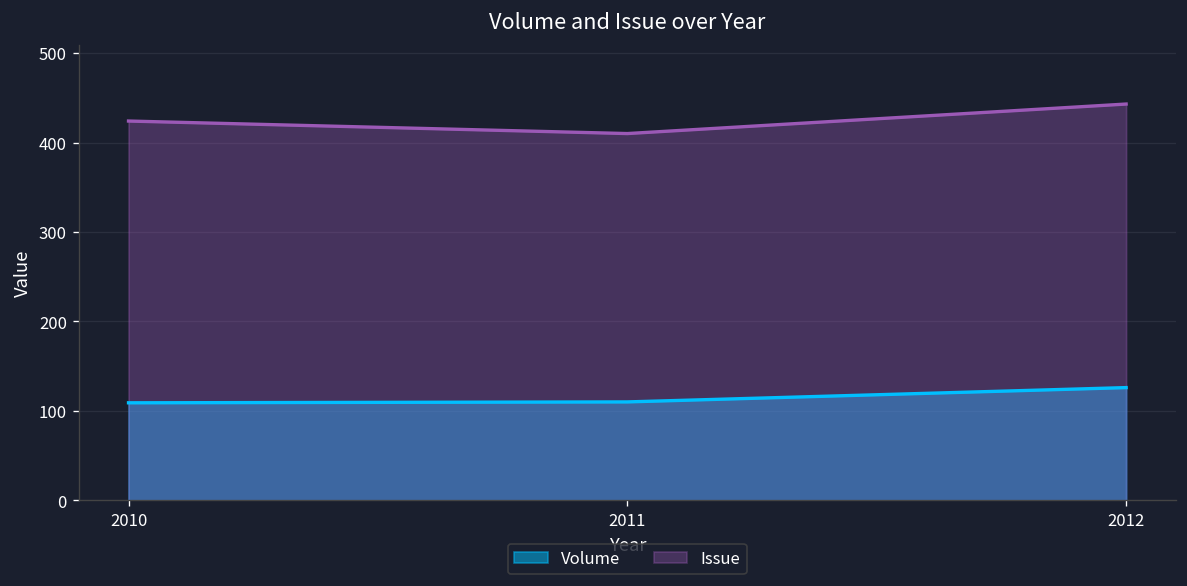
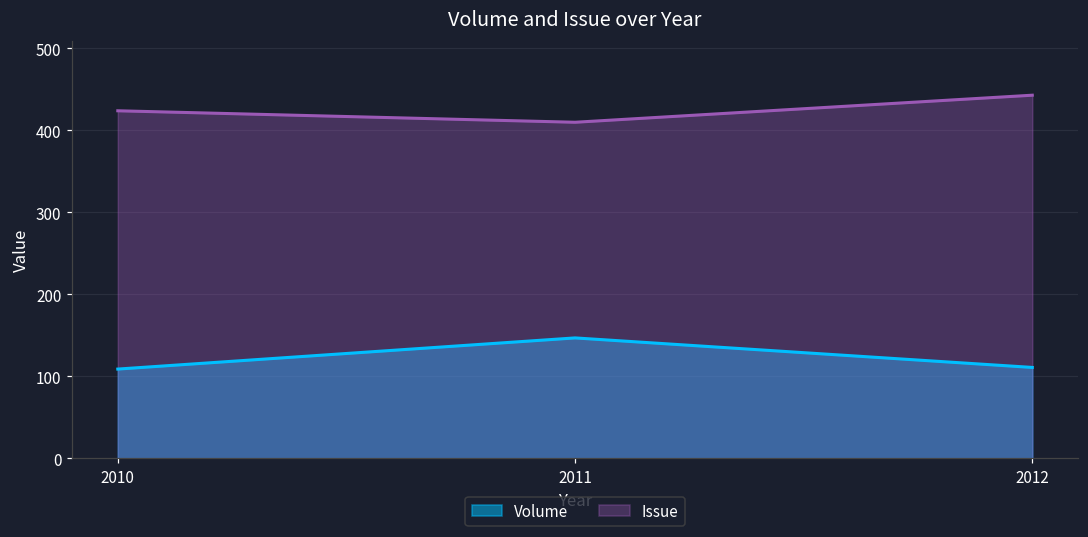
Volume, 2011: 110 -> 150
Volume, 2012: 130 -> 110
